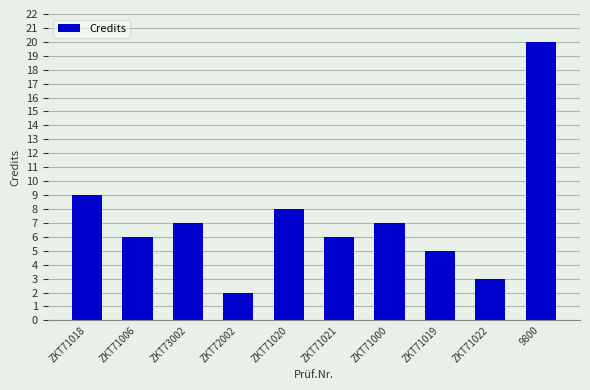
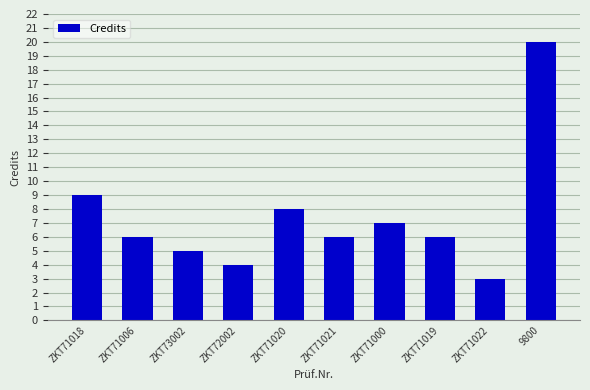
ZKT73002: 7 -> 5
ZKT72002: 2 -> 4
ZKT71019: 5 -> 6
